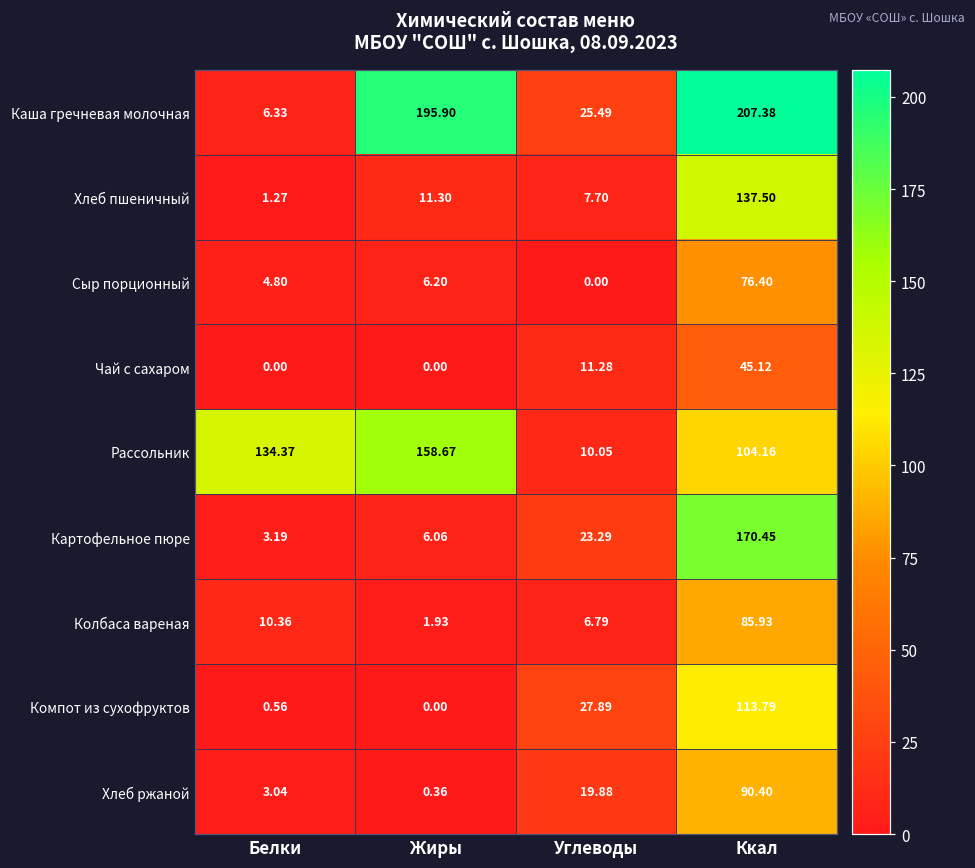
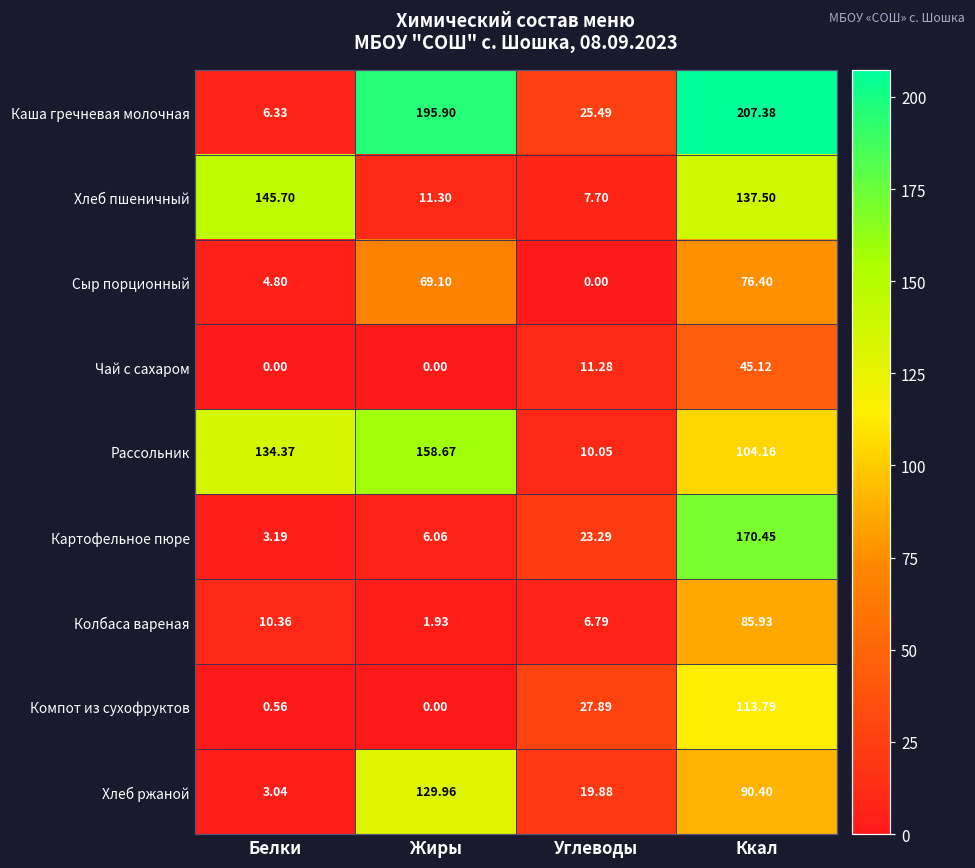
Хлеб пшеничный, Белки: 1.27 -> 145.70
Сыр порционный, Жиры: 6.20 -> 69.10
Хлеб ржаной, Жиры: 0.36 -> 129.96
